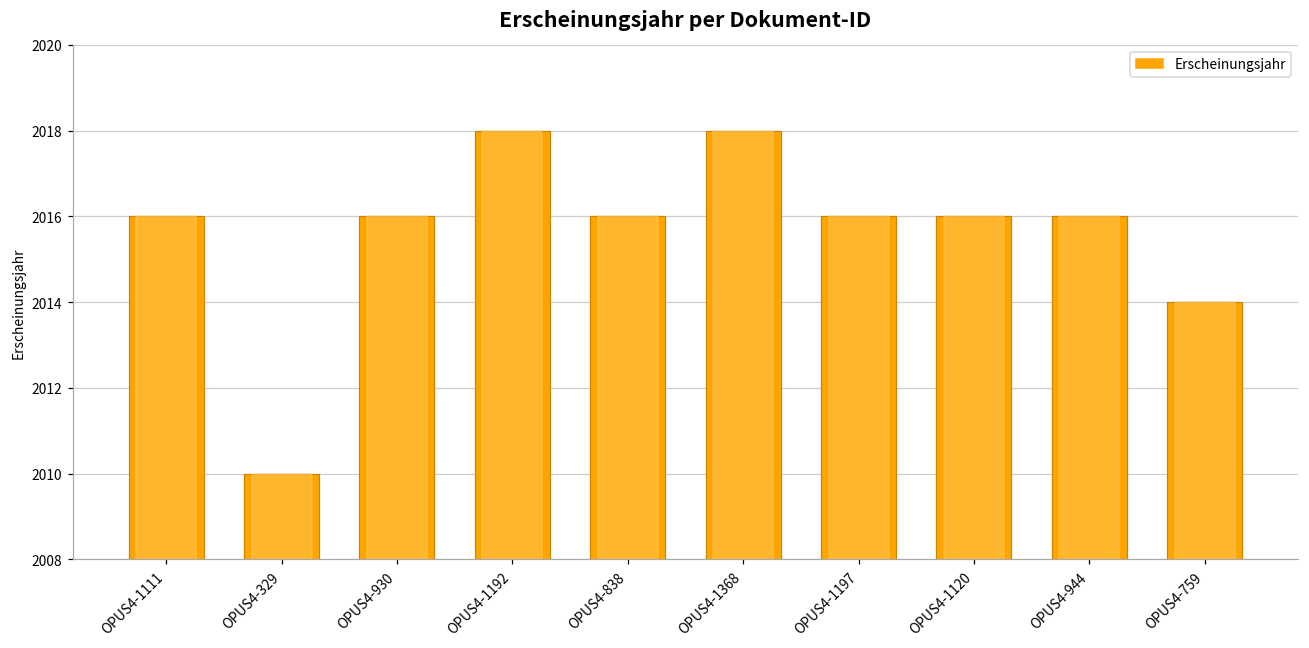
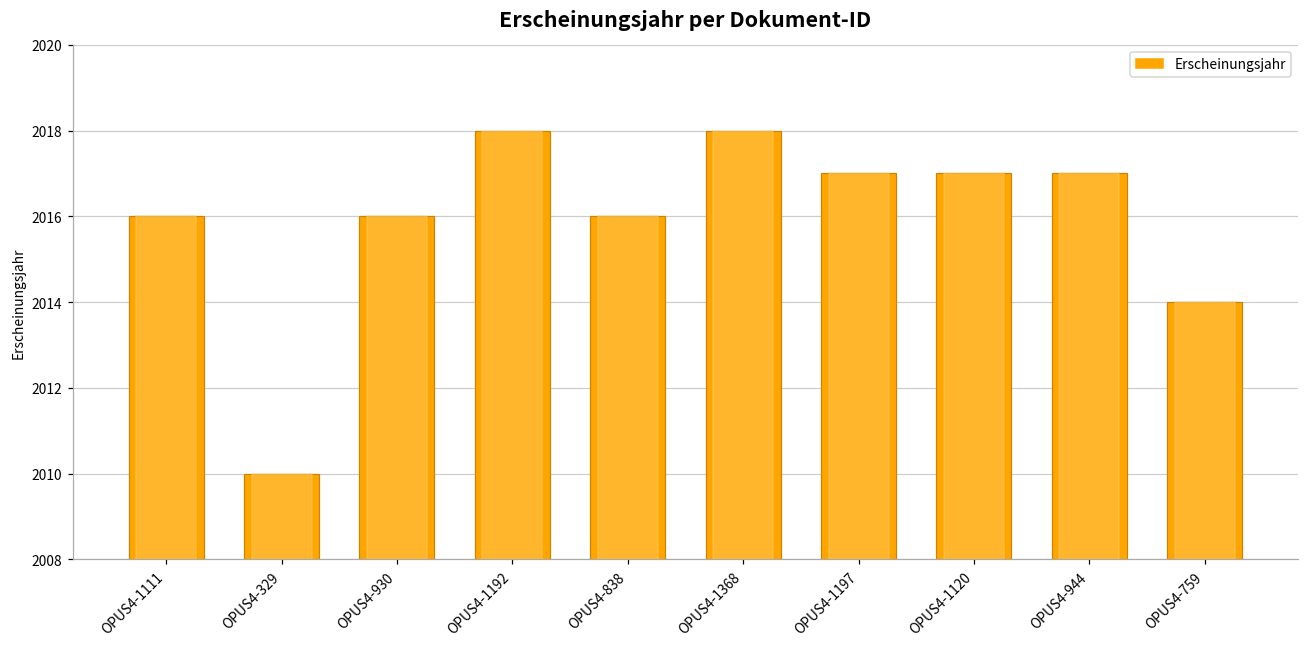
OPUS4-1197: 2016 -> 2017
OPUS4-1120: 2016 -> 2017
OPUS4-944: 2016 -> 2017
